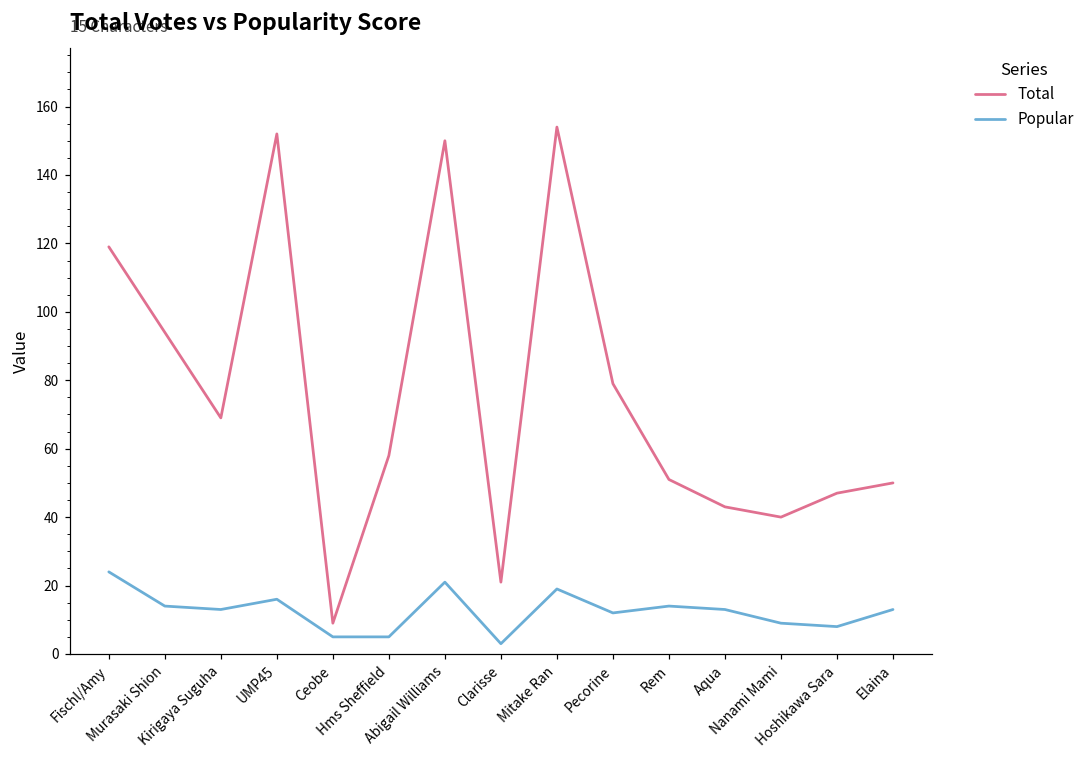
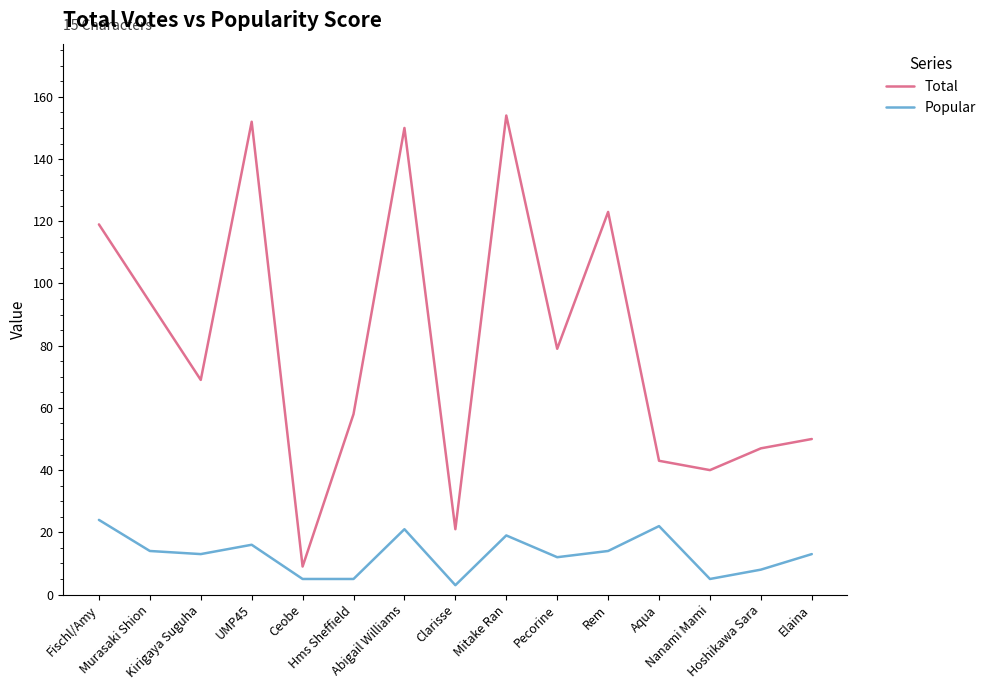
Total, Rem: 51 -> 123
Popular, Aqua: 13 -> 22
Popular, Nanami Mami: 9 -> 5
